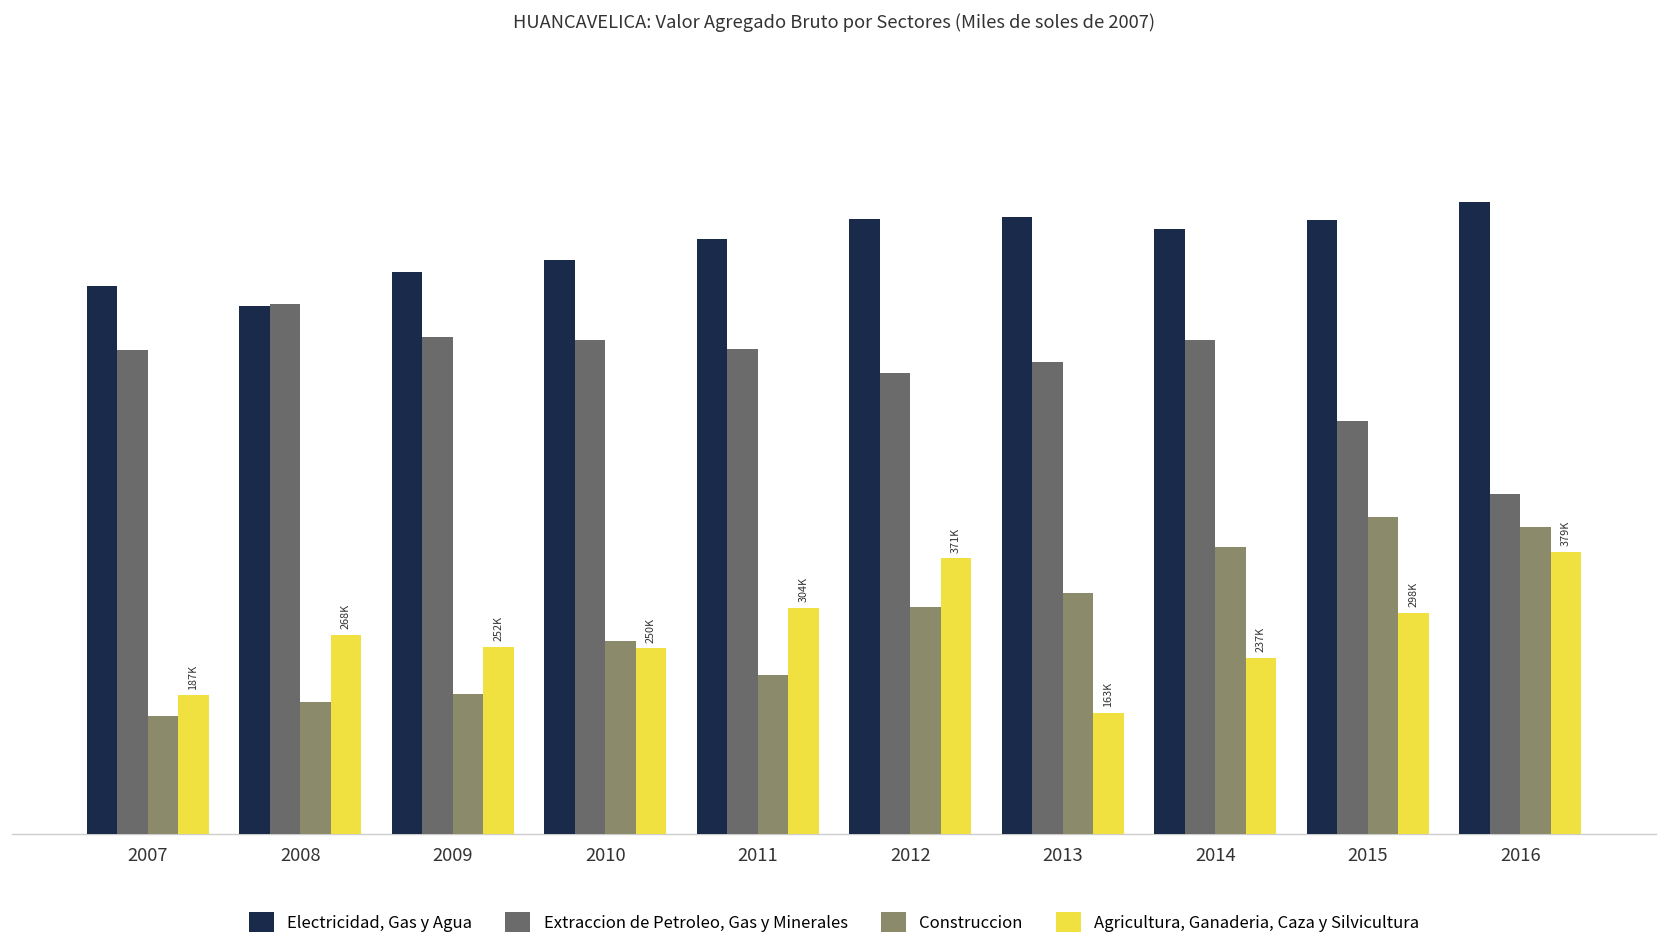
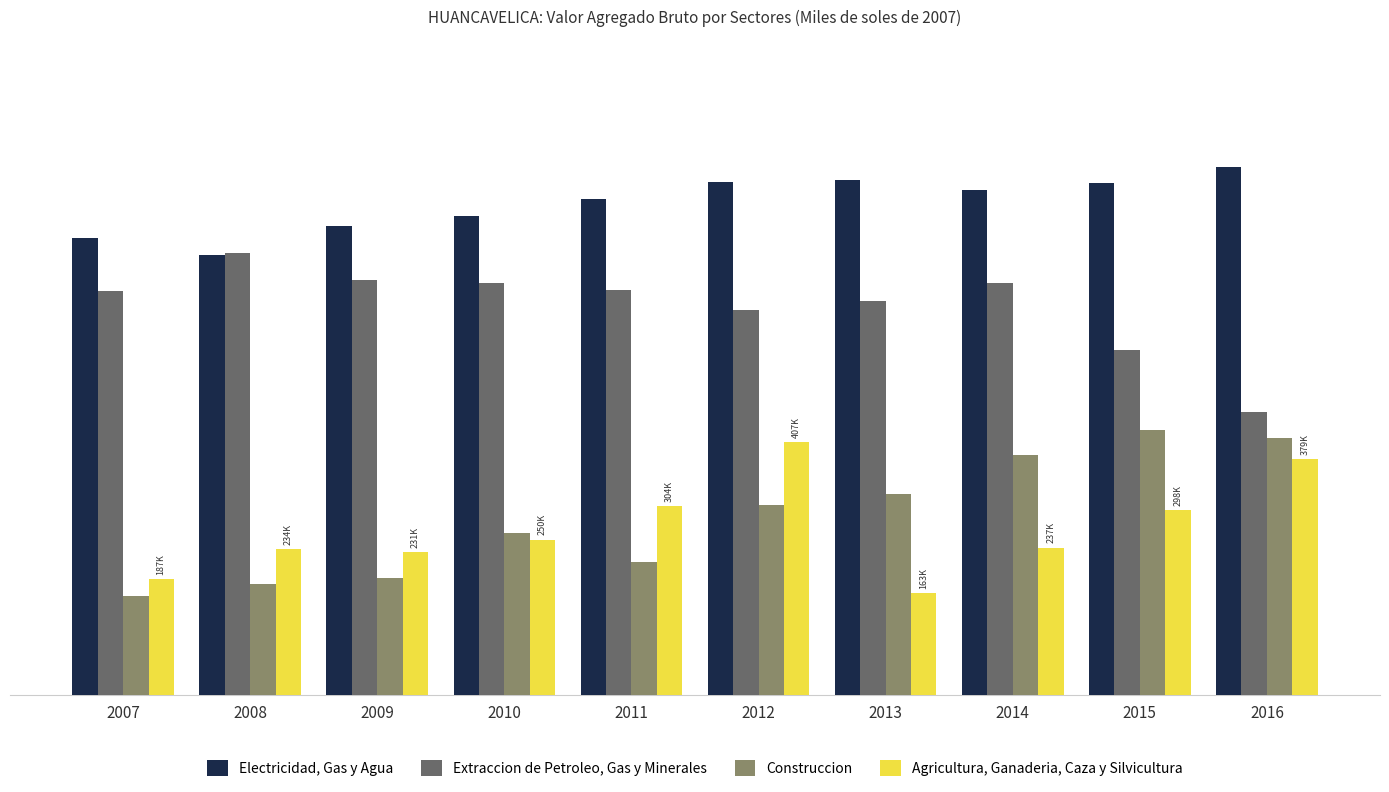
Agricultura, Ganaderia, Caza y Silvicultura, 2008: 268K -> 234K
Agricultura, Ganaderia, Caza y Silvicultura, 2009: 252K -> 231K
Agricultura, Ganaderia, Caza y Silvicultura, 2012: 371K -> 407K
